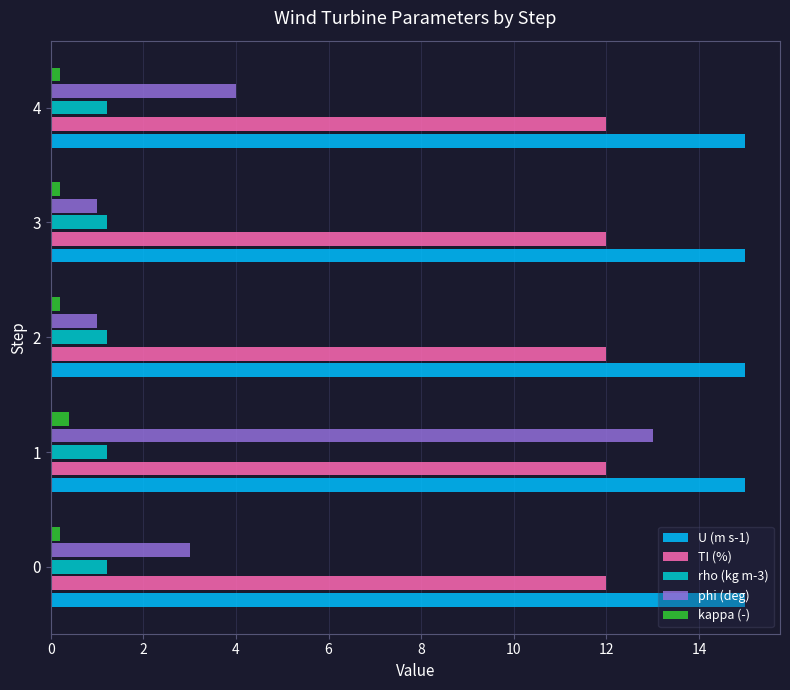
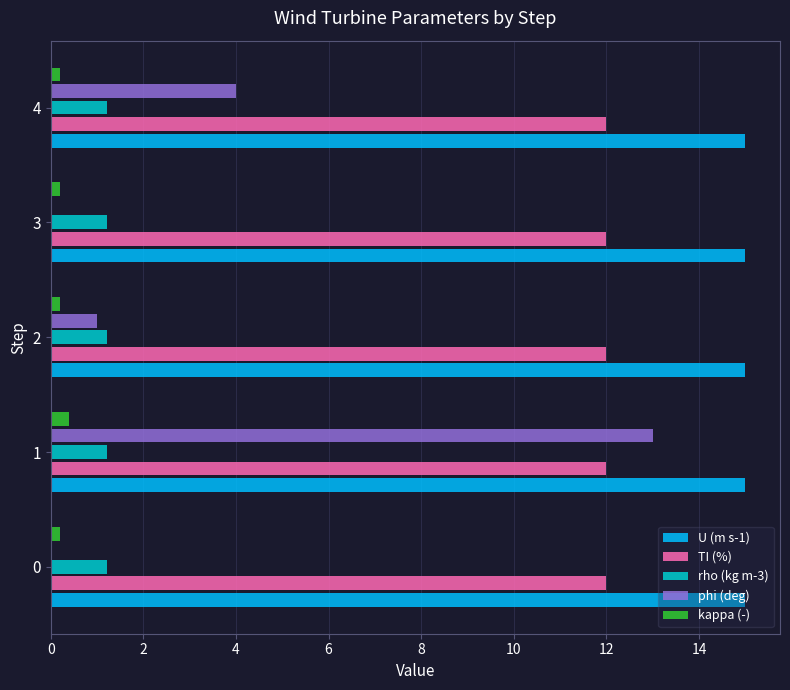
phi (deg), 3: 1 -> 0
phi (deg), 0: 3 -> 0
